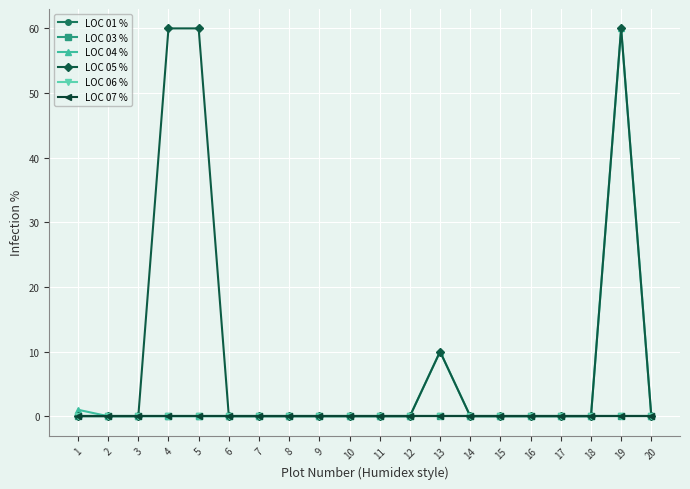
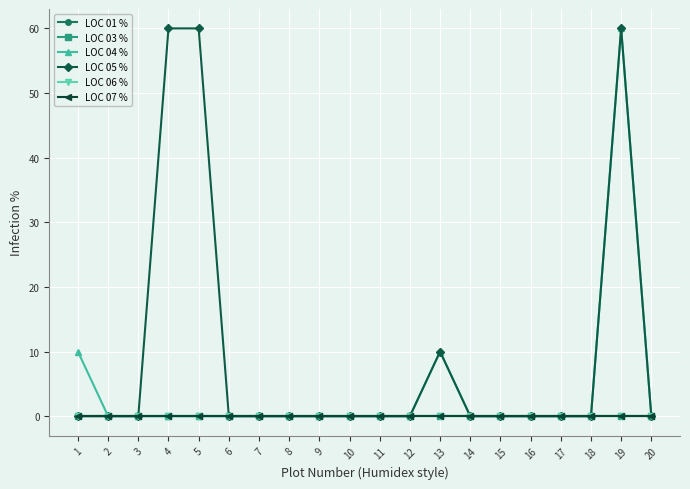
LOC 04 %, 1: 1 -> 10
